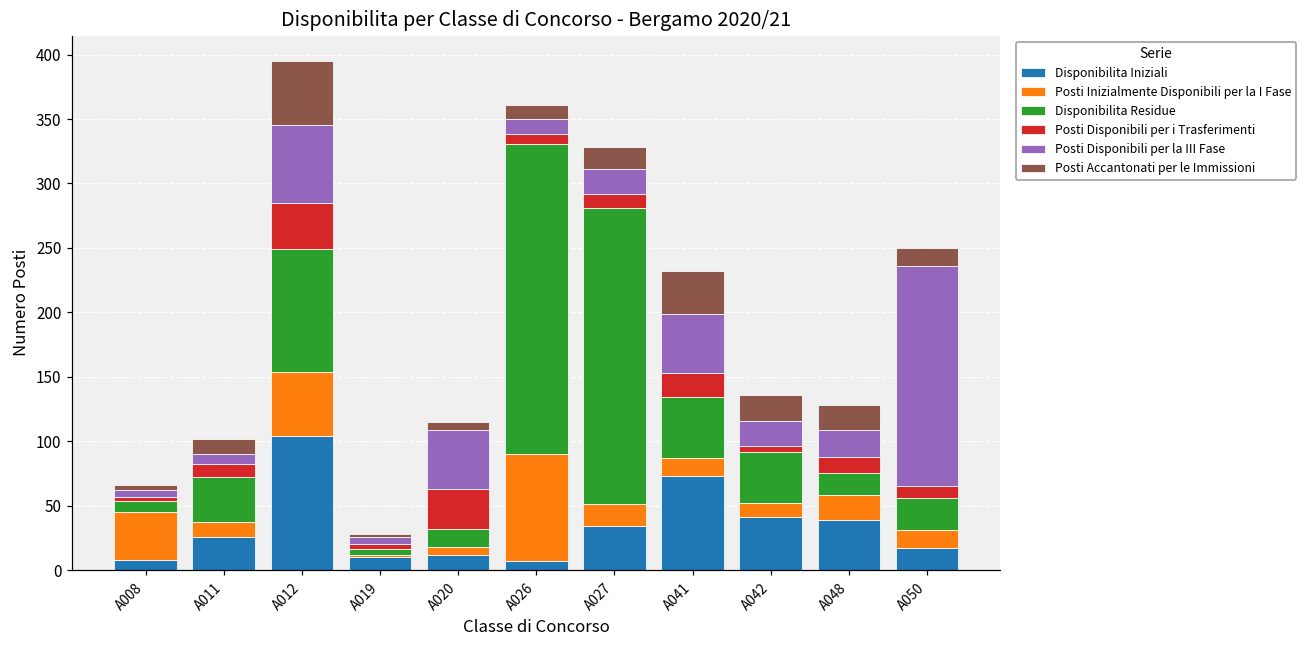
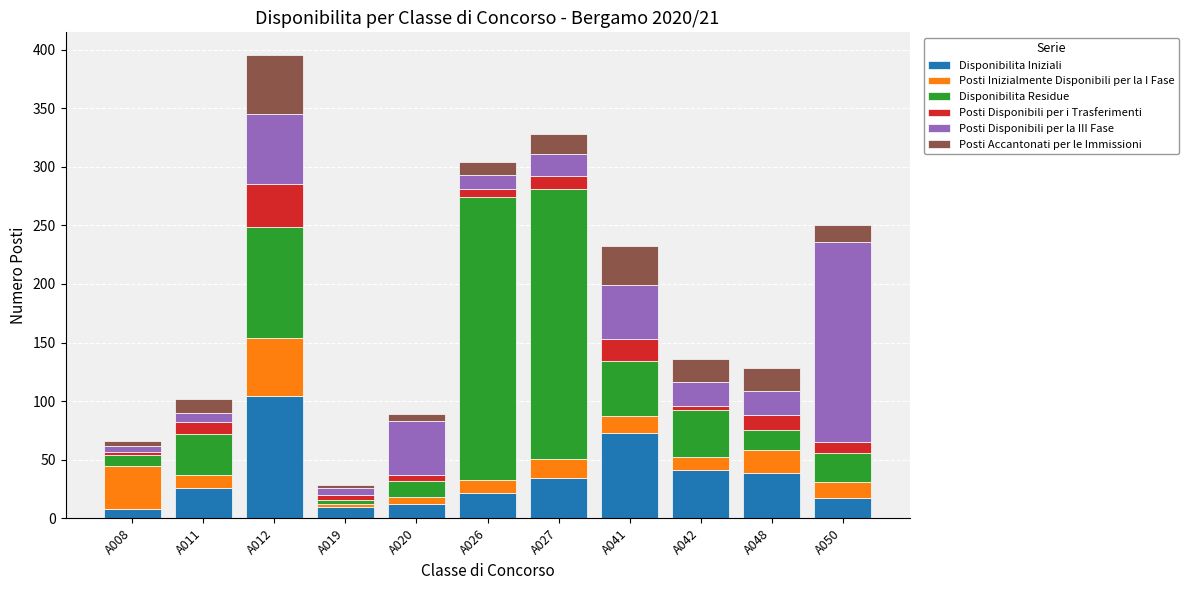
Posti Disponibili per i Trasferimenti, A020: 31 -> 5
Disponibilita Iniziali, A026: 7 -> 22
Posti Inizialmente Disponibili per la I Fase, A026: 83 -> 11
